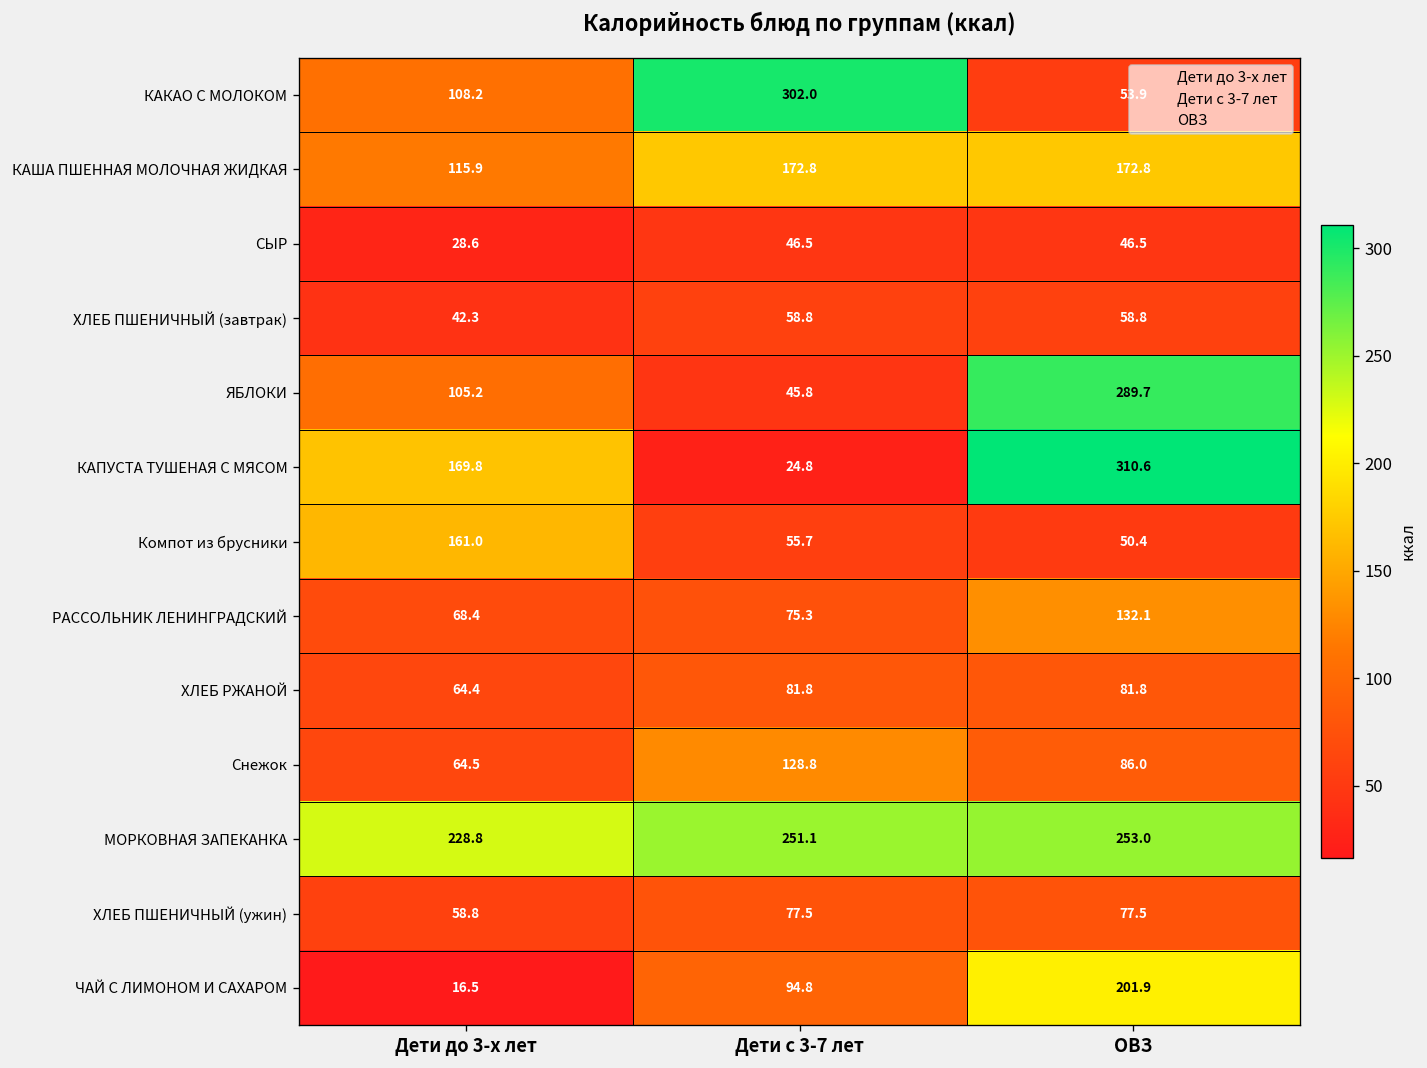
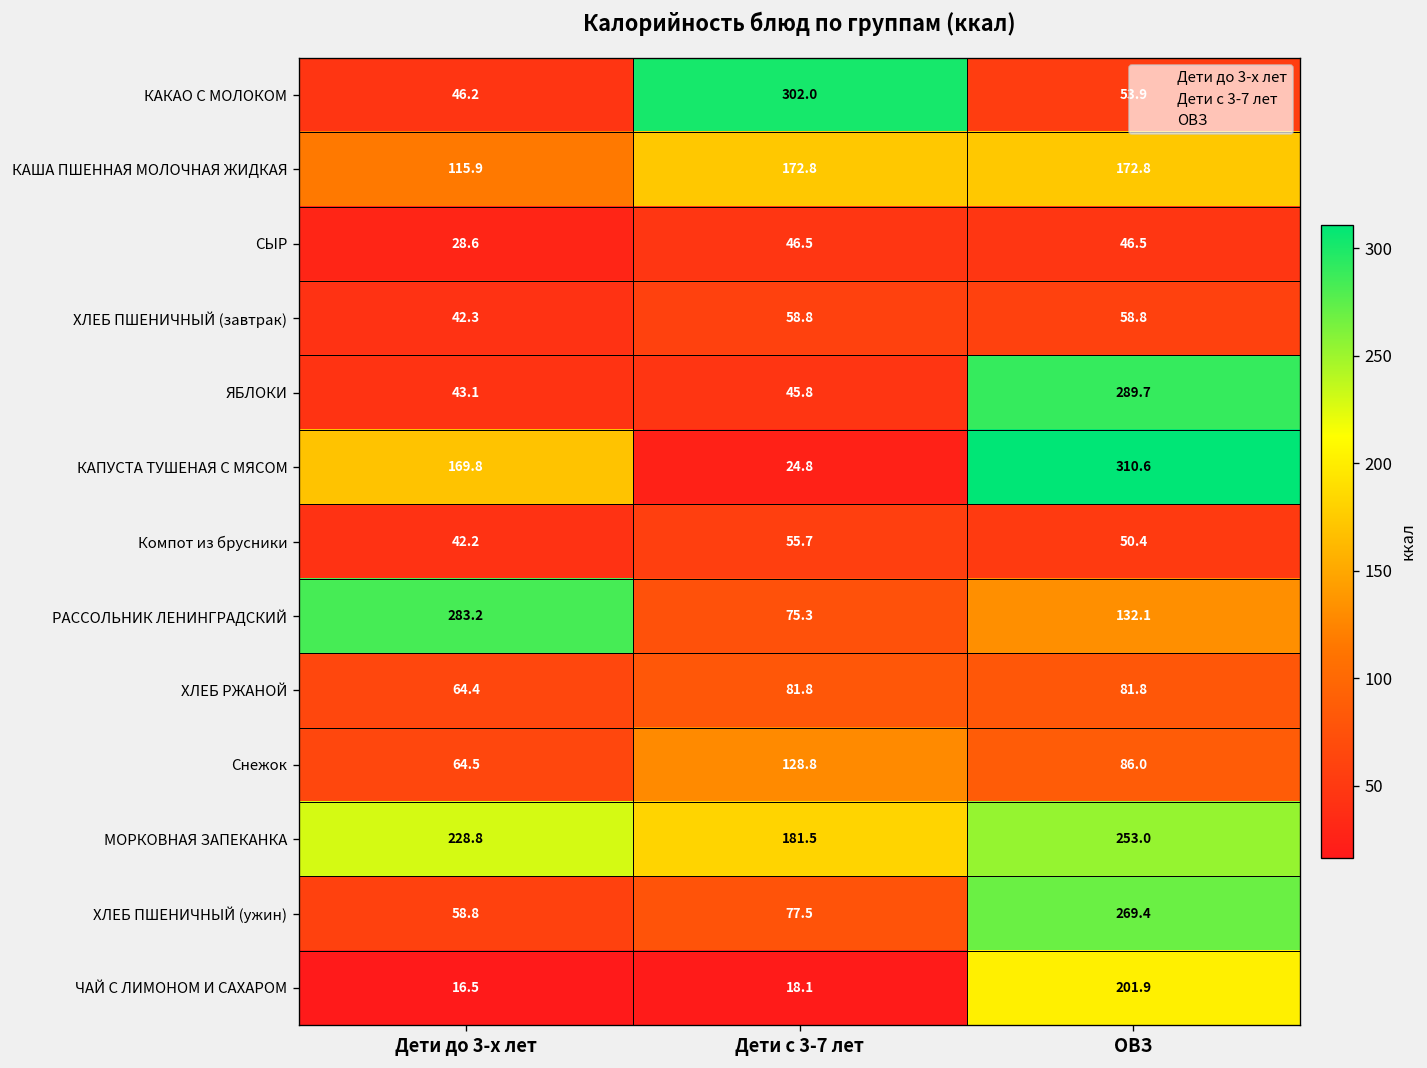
КАКАО С МОЛОКОМ, Дети до 3-х лет: 108.2 -> 46.2
ЯБЛОКИ, Дети до 3-х лет: 105.2 -> 43.1
Компот из брусники, Дети до 3-х лет: 161.0 -> 42.2
РАССОЛЬНИК ЛЕНИНГРАДСКИЙ, Дети до 3-х лет: 68.4 -> 283.2
МОРКОВНАЯ ЗАПЕКАНКА, Дети с 3-7 лет: 251.1 -> 181.5
ХЛЕБ ПШЕНИЧНЫЙ (ужин), ОВЗ: 77.5 -> 269.4
ЧАЙ С ЛИМОНОМ И САХАРОМ, Дети с 3-7 лет: 94.8 -> 18.1
